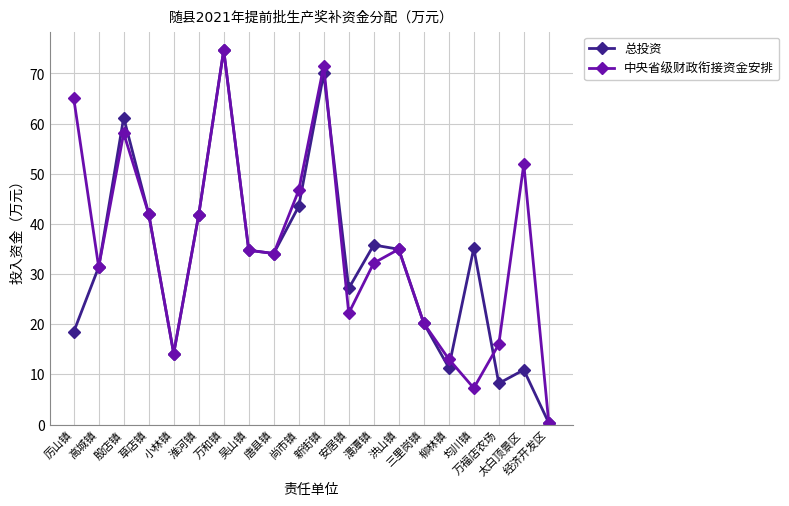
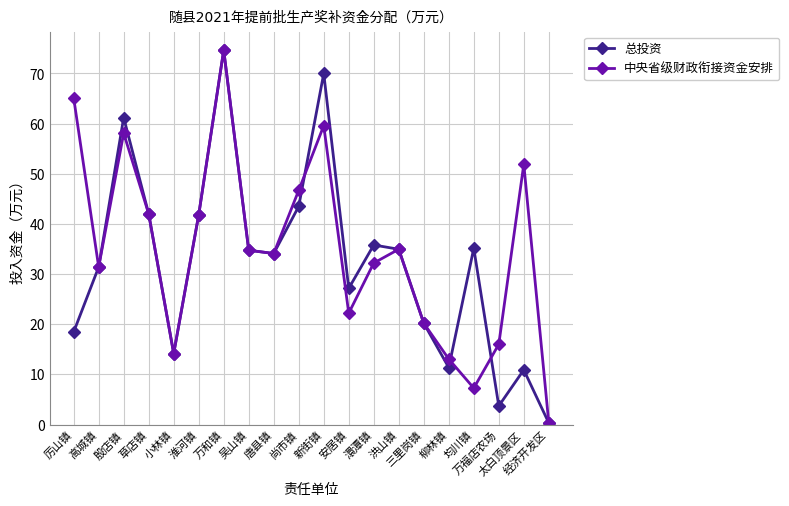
中央省级财政衔接资金安排, 新街镇: 72 -> 60
总投资, 万福店农场: 8 -> 4
